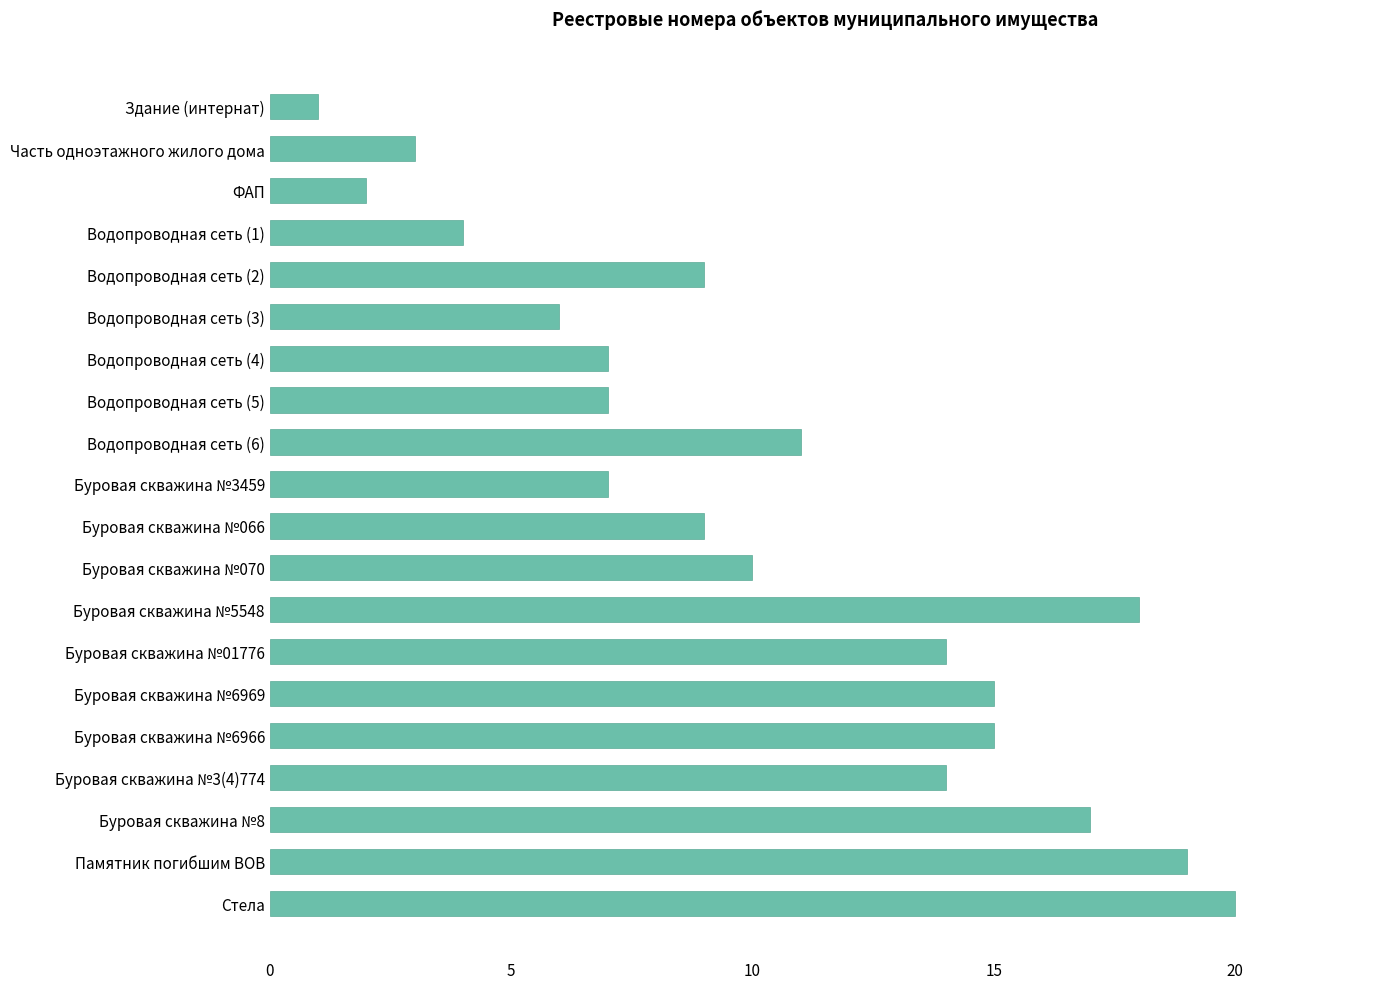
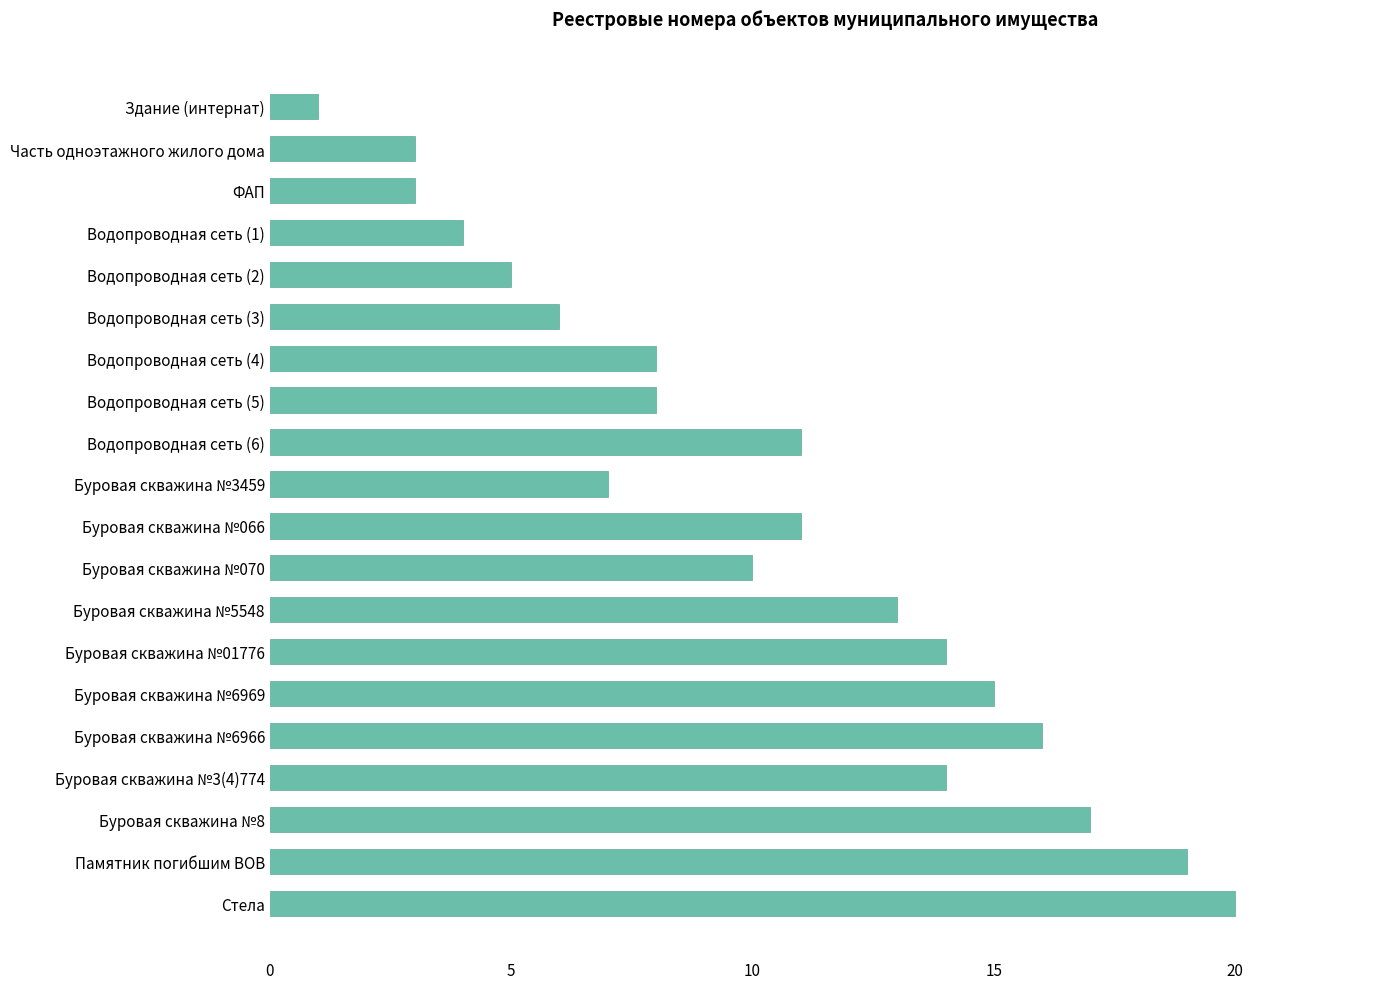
ФАП: 2 -> 3
Водопроводная сеть (2): 9 -> 5
Водопроводная сеть (4): 7 -> 8
Водопроводная сеть (5): 7 -> 8
Буровая скважина №066: 9 -> 11
Буровая скважина №5548: 18 -> 13
Буровая скважина №6966: 15 -> 16
